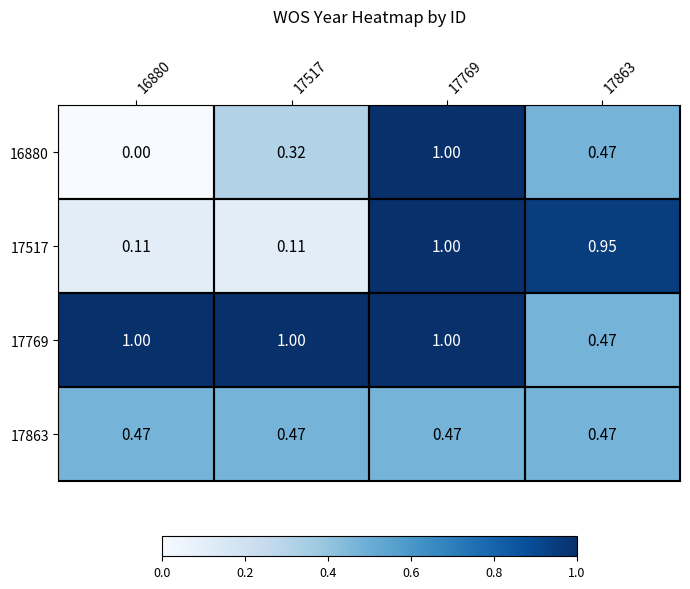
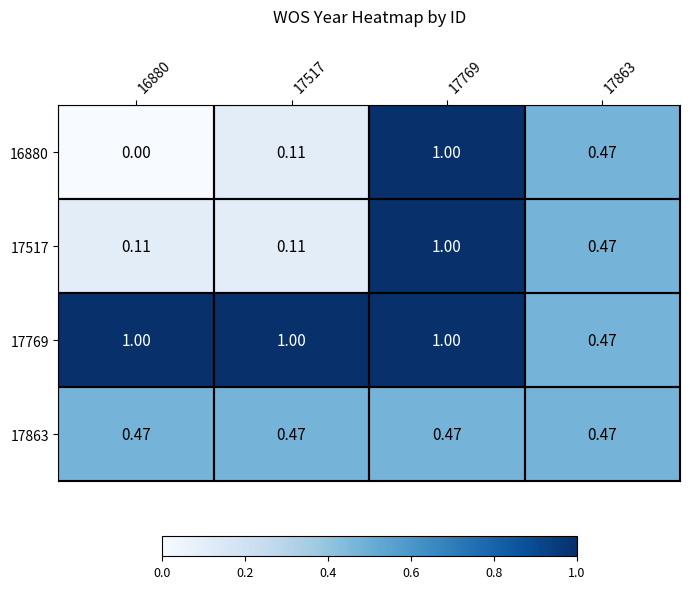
16880, 17517: 0.32 -> 0.11
17517, 17863: 0.95 -> 0.47
